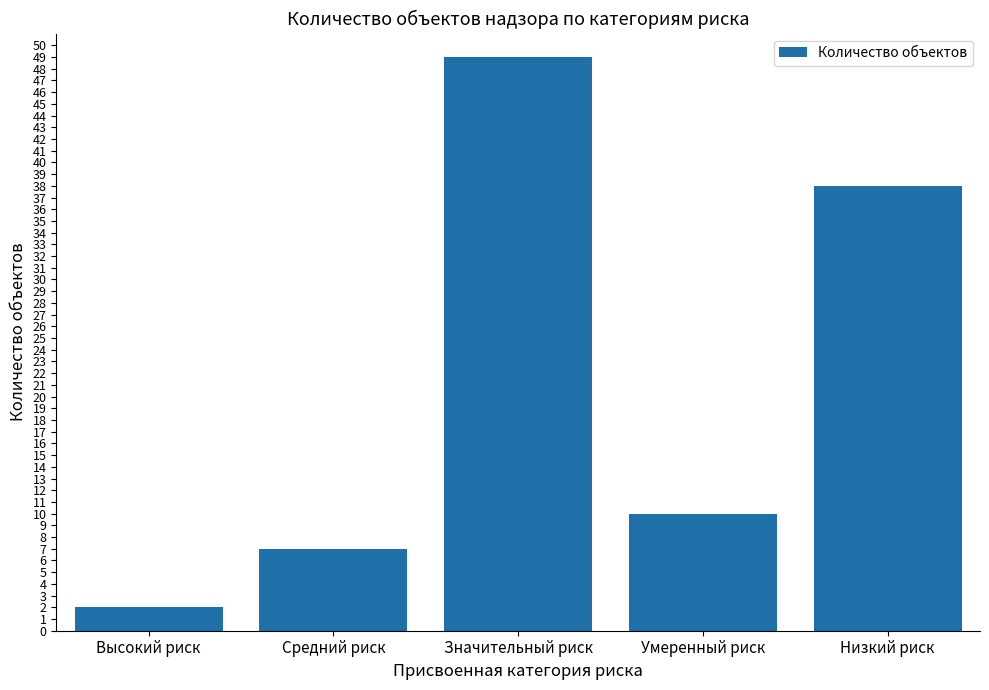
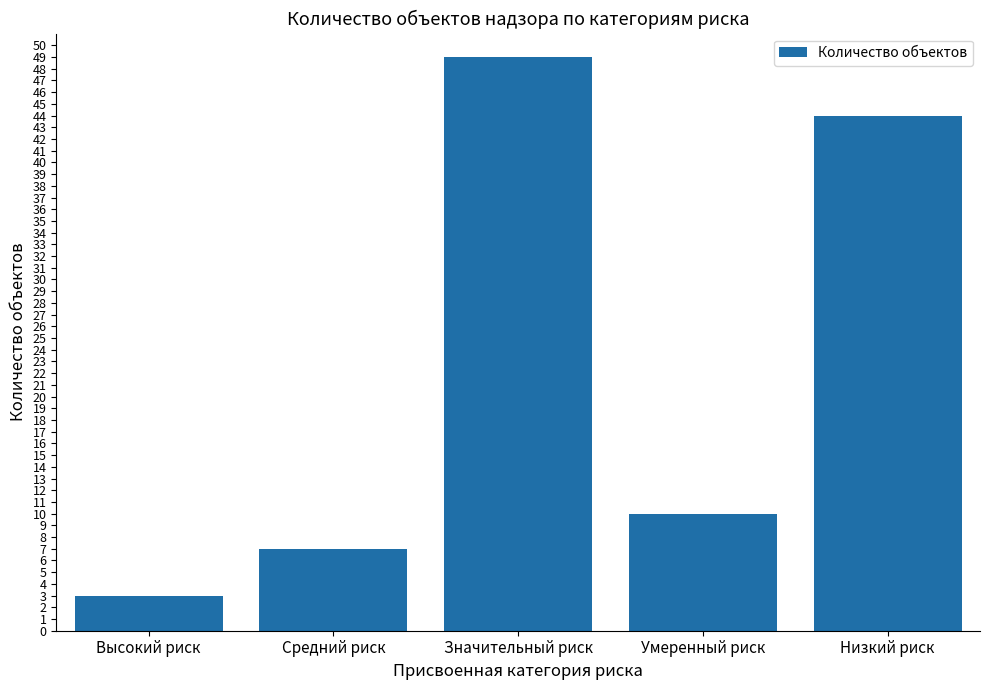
Высокий риск: 2 -> 3
Низкий риск: 38 -> 44
